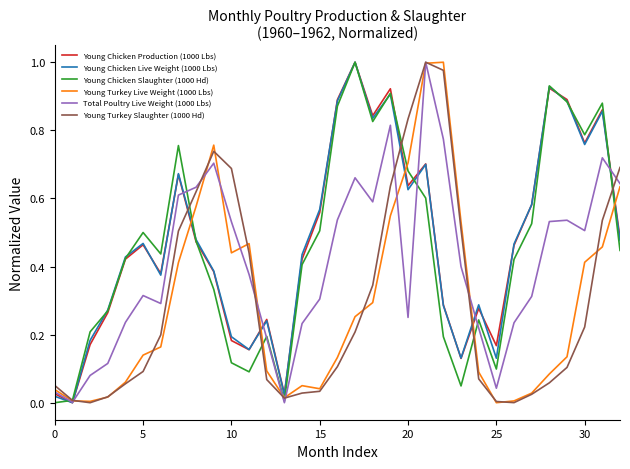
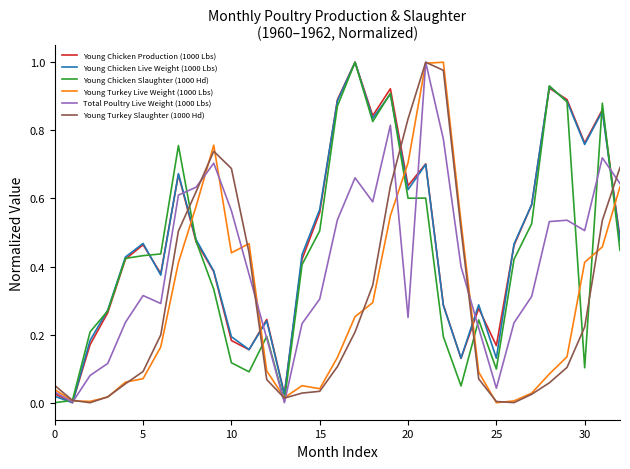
Young Chicken Slaughter (1000 Hd), 5: 0.50 -> 0.43
Young Turkey Live Weight (1000 Lbs), 5: 0.14 -> 0.07
Total Poultry Live Weight (1000 Lbs), 10: 0.53 -> 0.56
Young Chicken Slaughter (1000 Hd), 20: 0.68 -> 0.60
Young Chicken Slaughter (1000 Hd), 30: 0.79 -> 0.10
